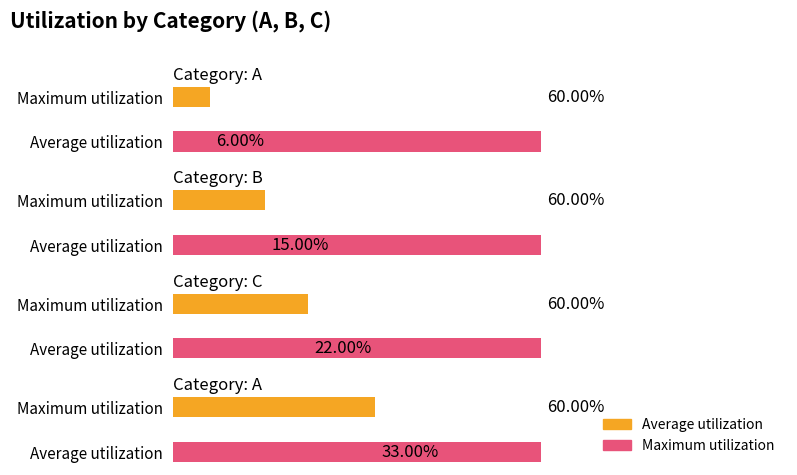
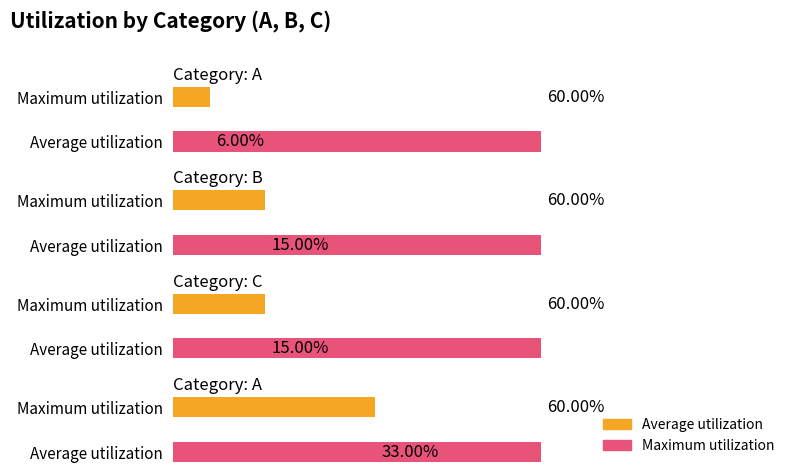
Category: C, Maximum utilization: 22.00% -> 15.00%
